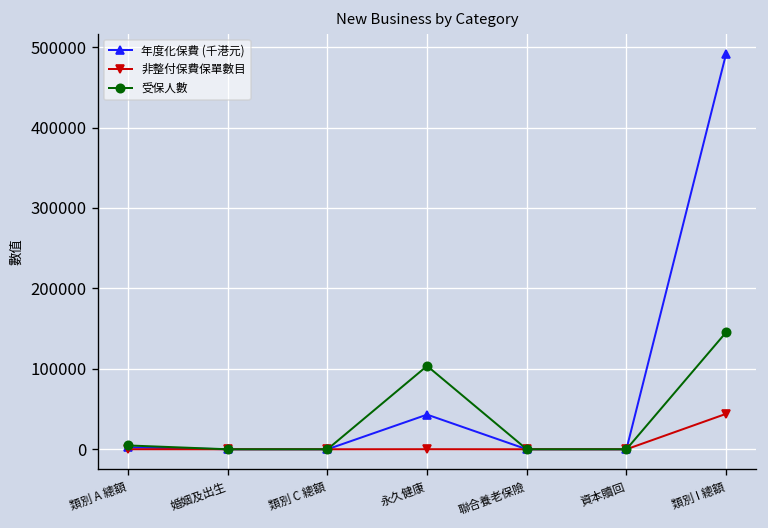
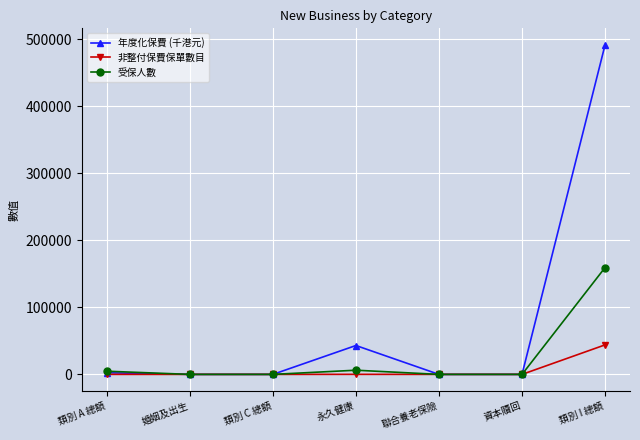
受保人數, 永久健康: 100000 -> 10000
受保人數, 類別 I 總額: 150000 -> 160000
